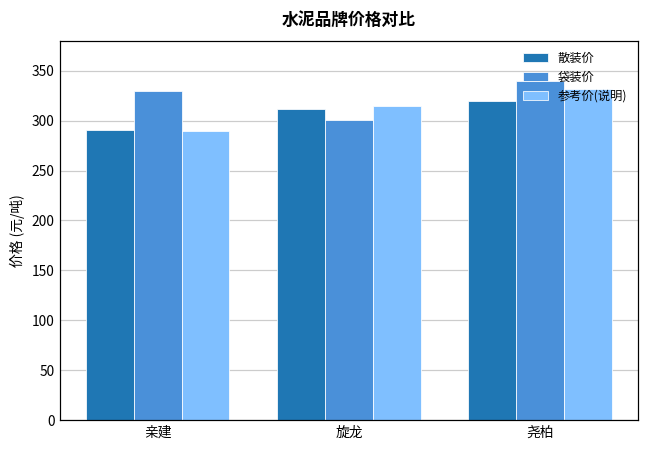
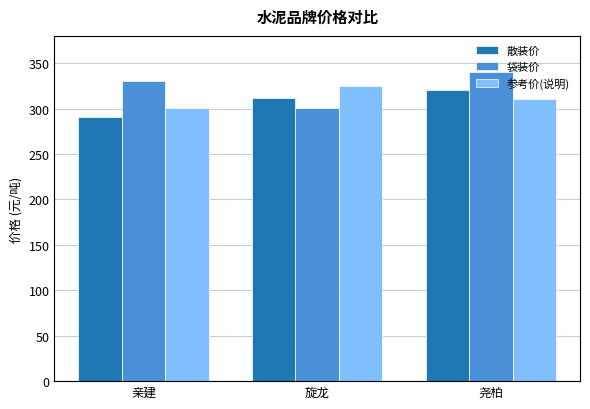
参考价(说明), 亲建: 290 -> 300
参考价(说明), 旋龙: 320 -> 330
参考价(说明), 尧柏: 330 -> 310
